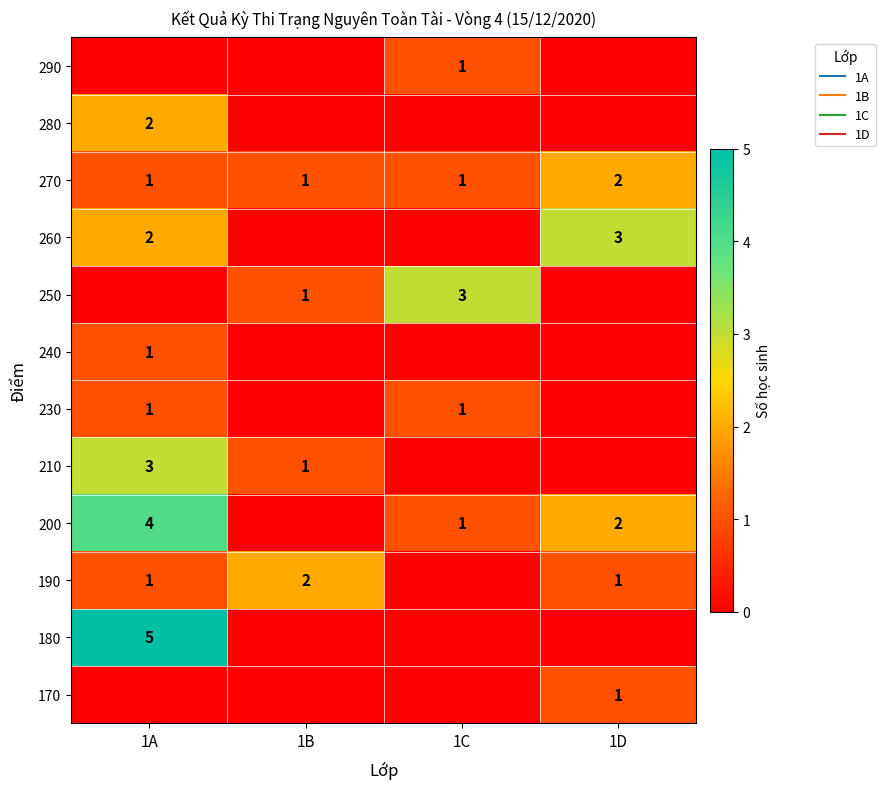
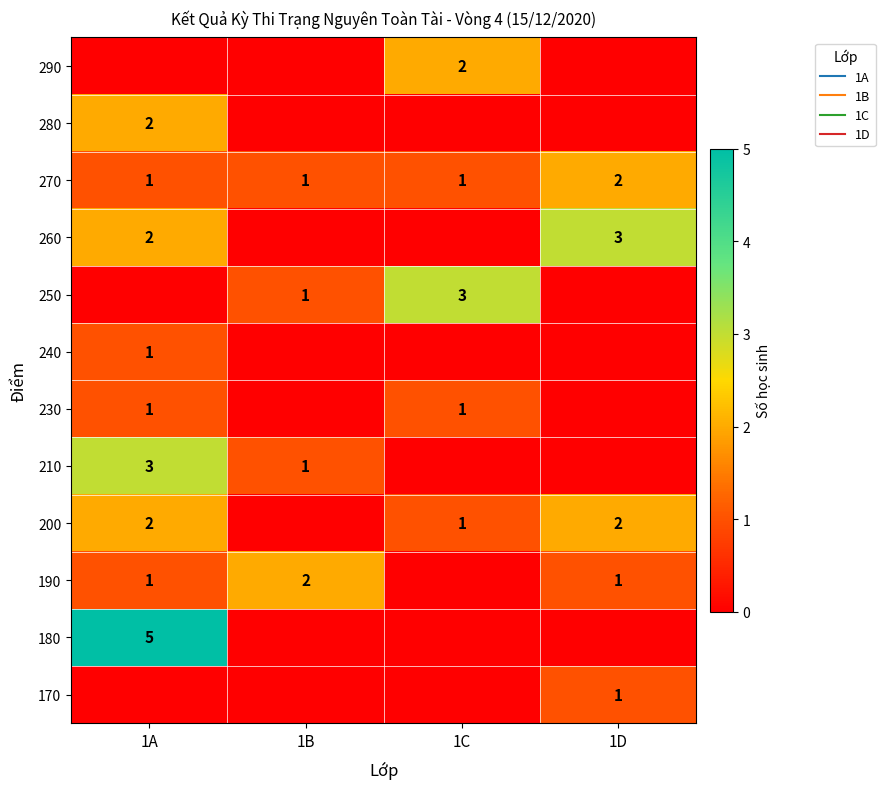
290, 1C: 1 -> 2
200, 1A: 4 -> 2
